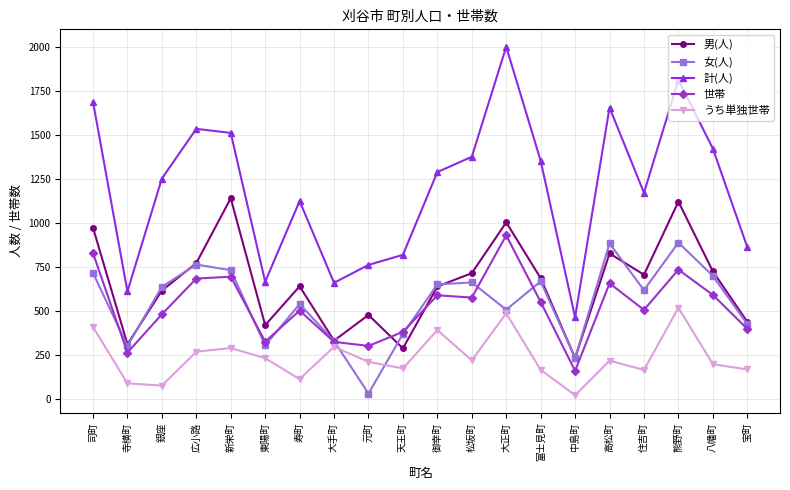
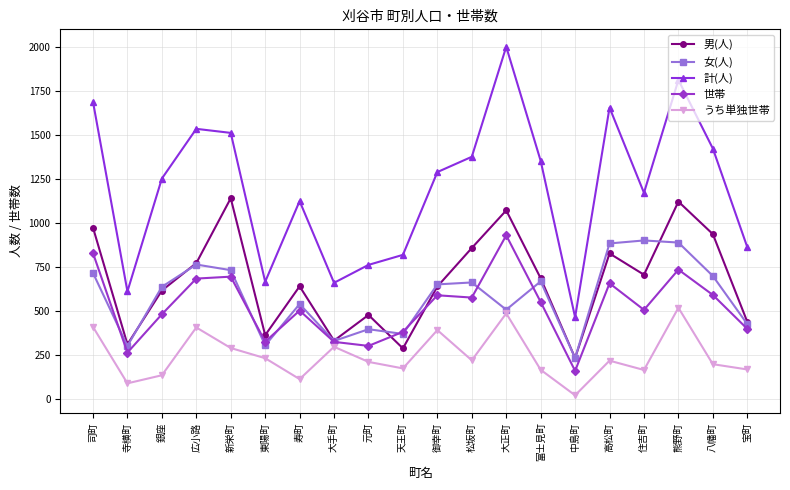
うち単独世帯, 銀座: 80 -> 130
うち単独世帯, 広小路: 270 -> 410
男(人), 東陽町: 420 -> 360
女(人), 元町: 30 -> 400
男(人), 松坂町: 720 -> 860
男(人), 大正町: 1000 -> 1070
女(人), 住吉町: 620 -> 900
男(人), 八幡町: 730 -> 940
